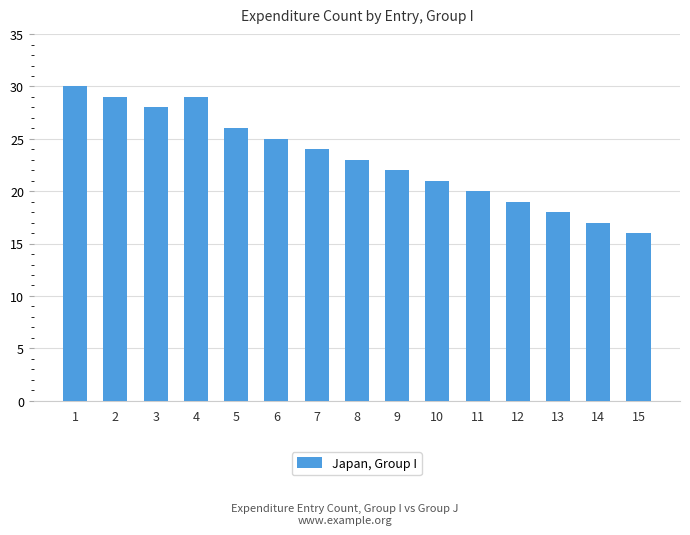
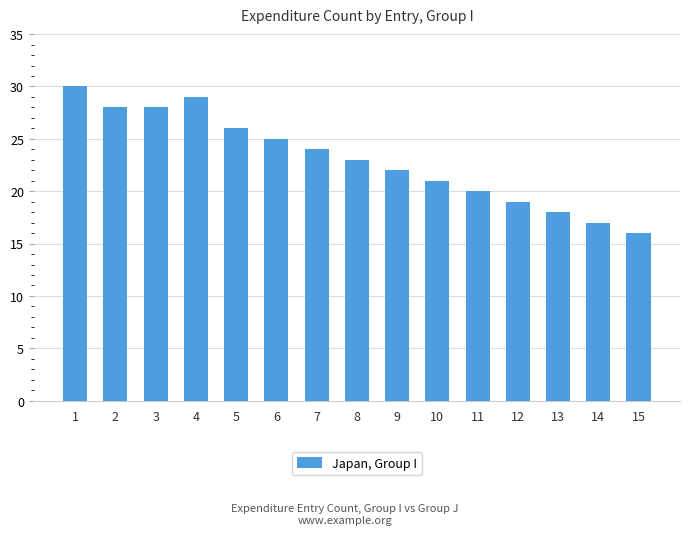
2: 29 -> 28
